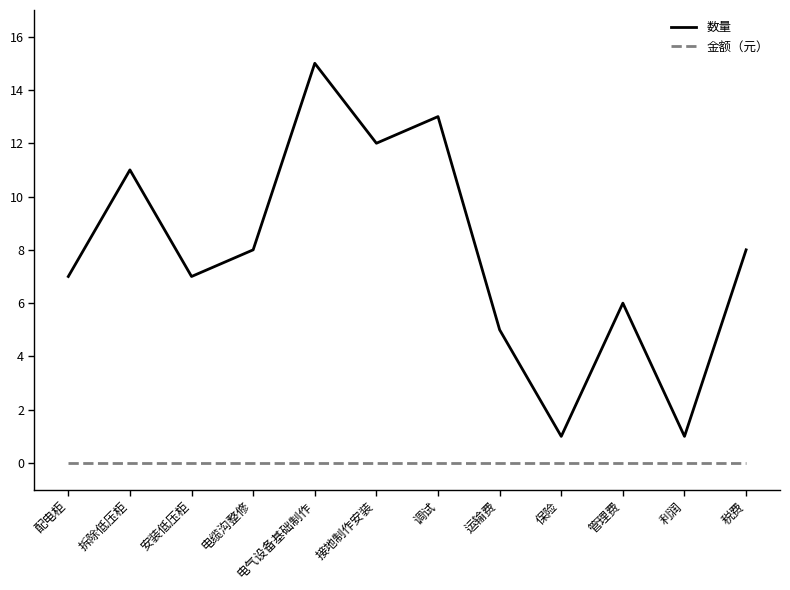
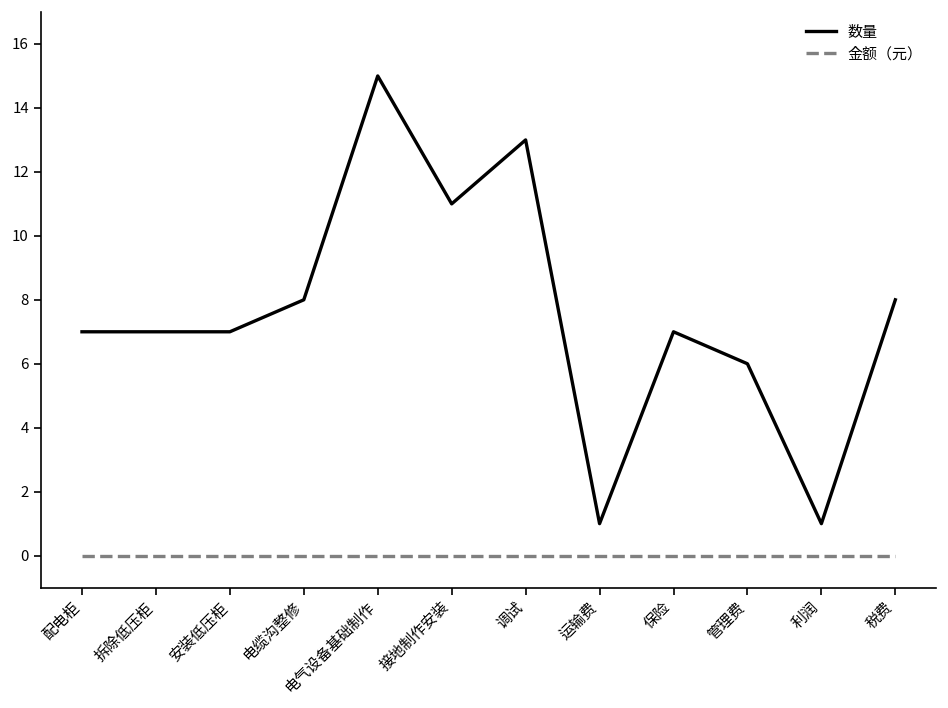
数量, 拆除低压柜: 11 -> 7
数量, 接地制作安装: 12 -> 11
数量, 运输费: 5 -> 1
数量, 保险: 1 -> 7
